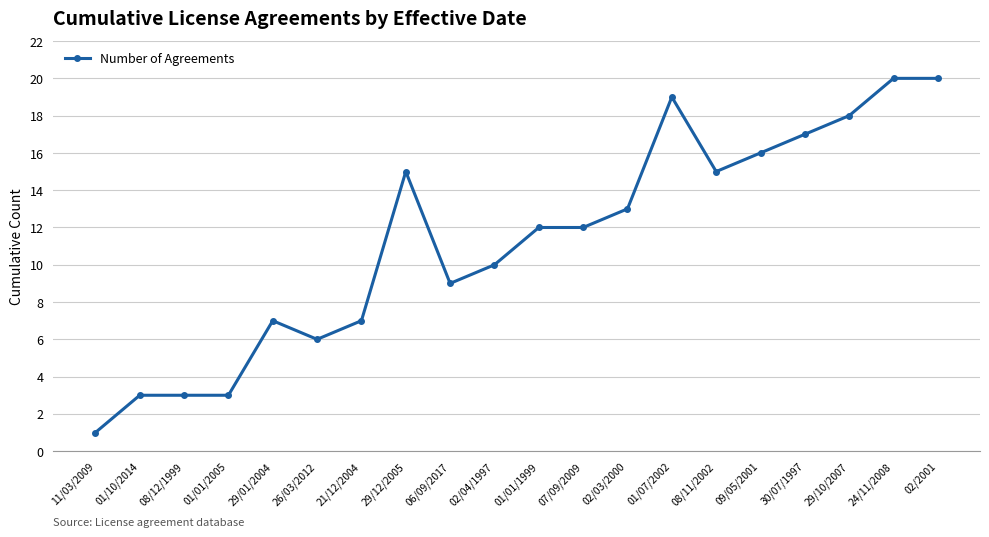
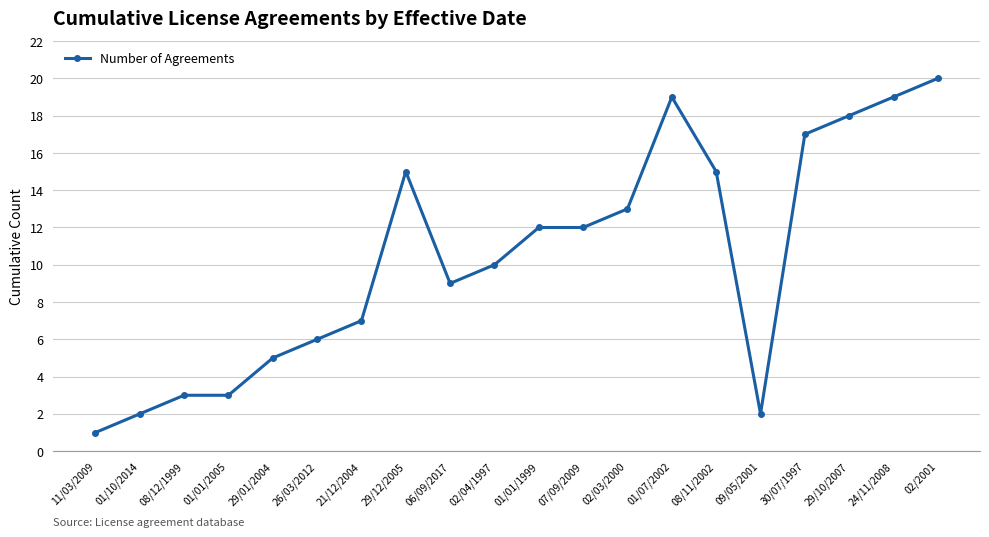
01/10/2014: 3 -> 2
29/01/2004: 7 -> 5
09/05/2001: 16 -> 2
24/11/2008: 20 -> 19
